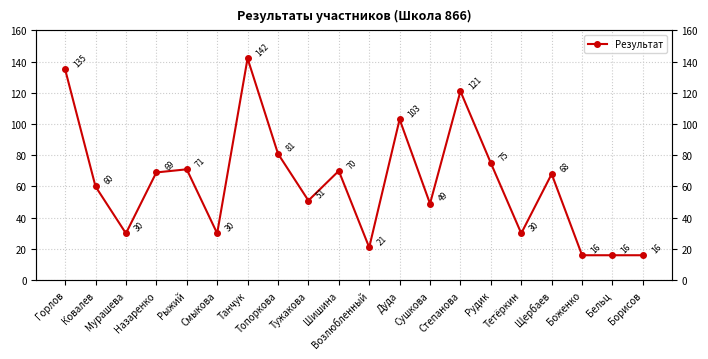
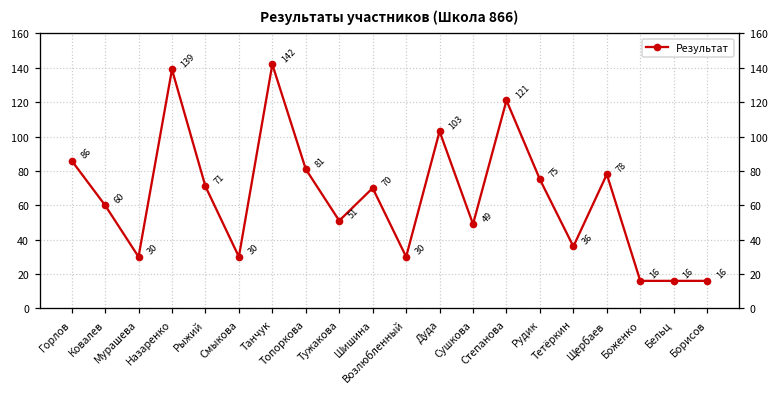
Горлов: 135 -> 86
Назаренко: 69 -> 139
Возлюбленный: 21 -> 30
Тетёркин: 30 -> 36
Щербаев: 68 -> 78
